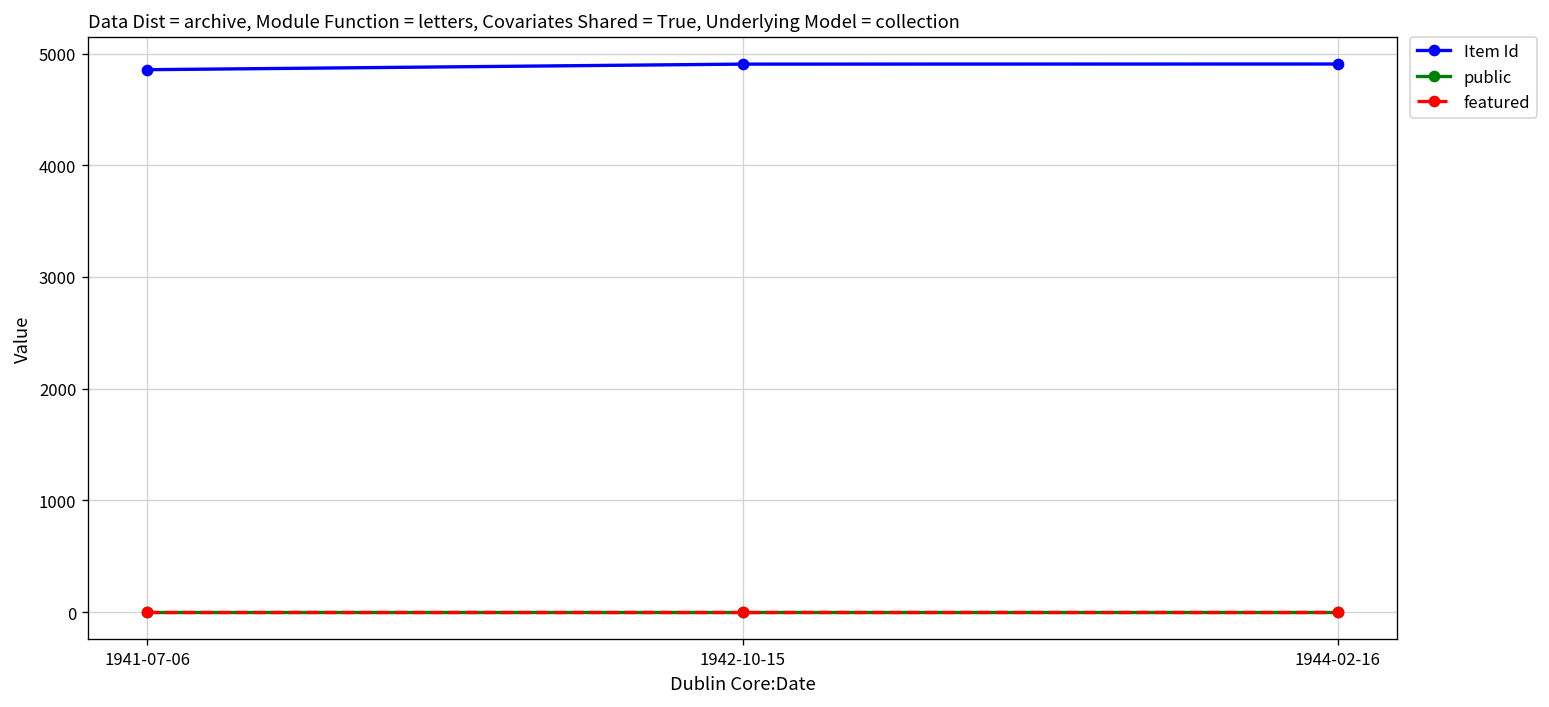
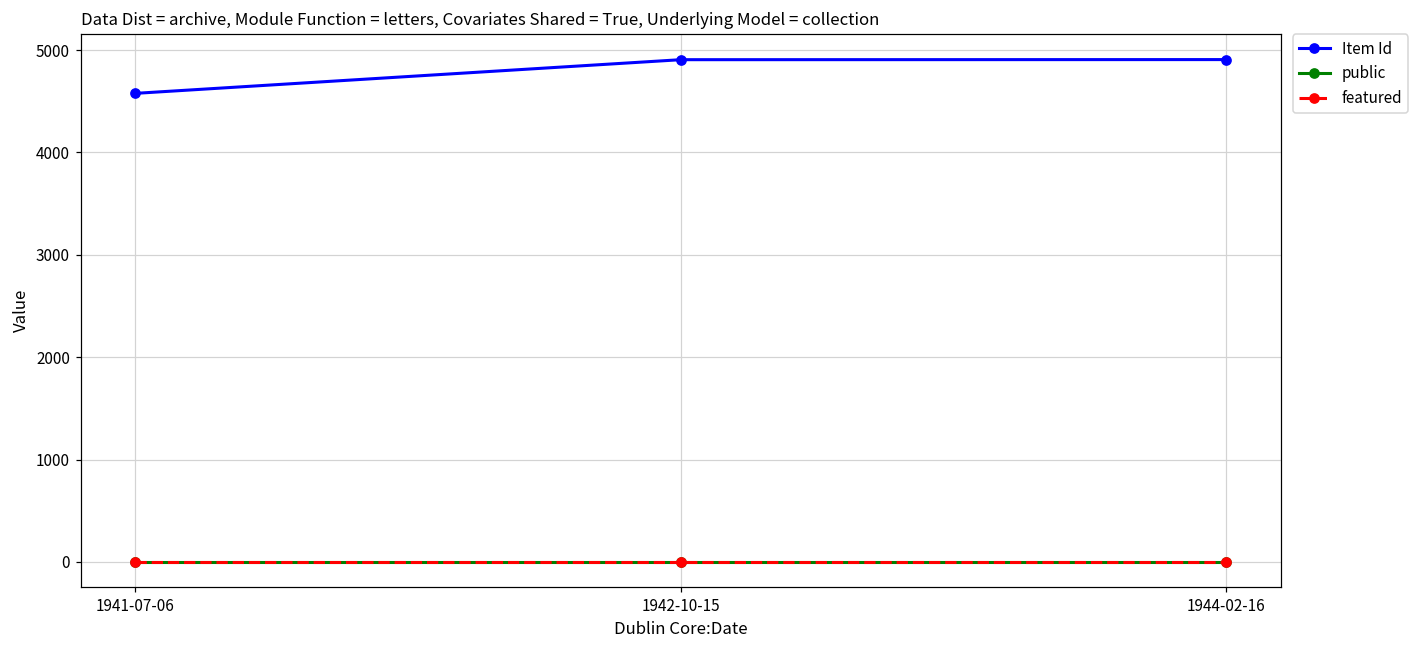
Item Id, 1941-07-06: 4900 -> 4600
